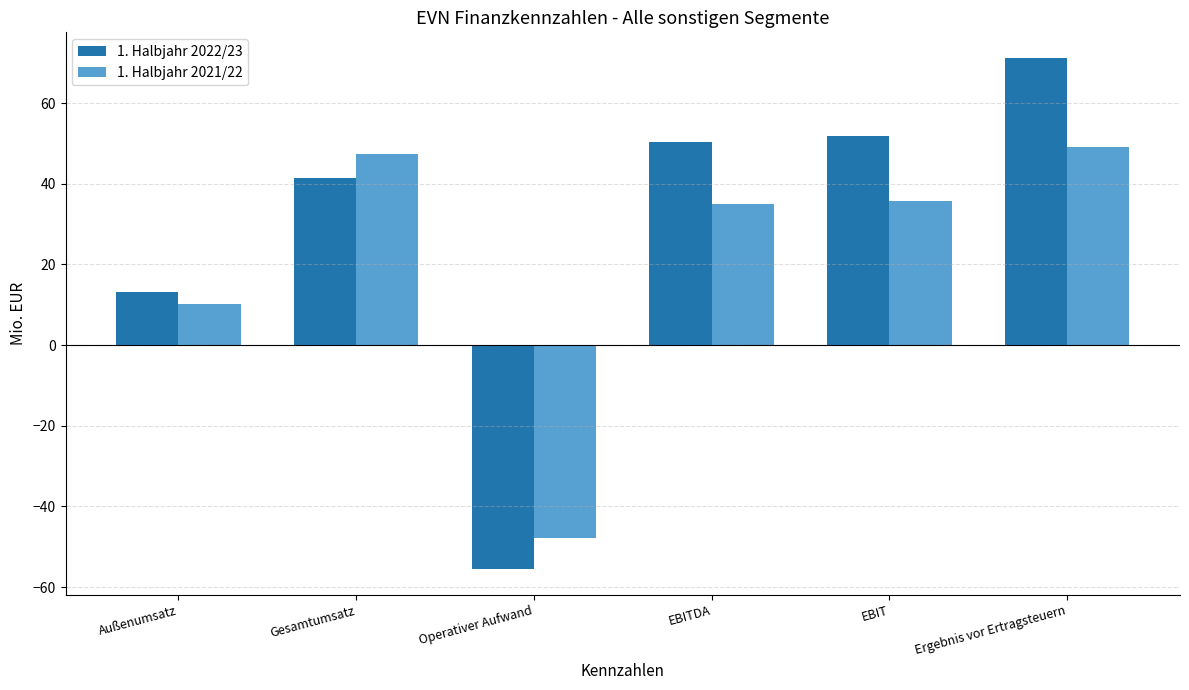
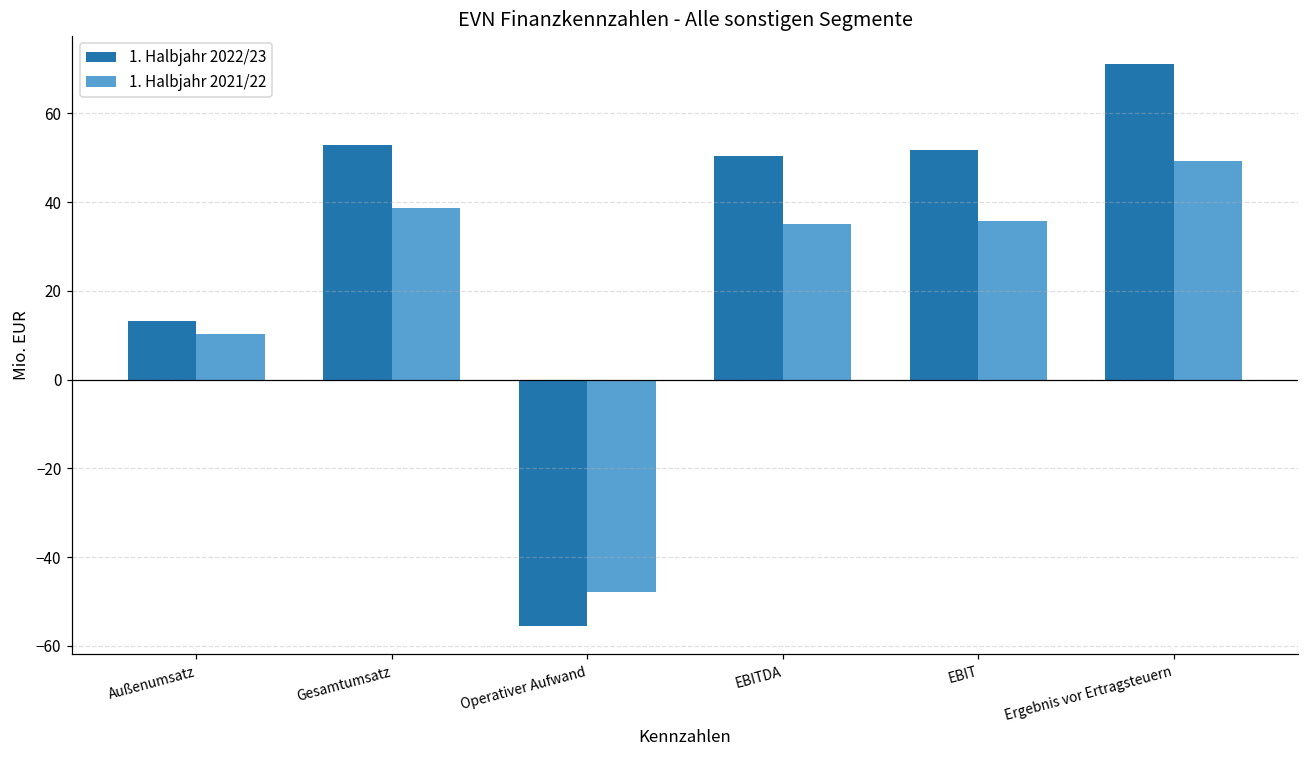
1. Halbjahr 2022/23, Gesamtumsatz: 41 -> 53
1. Halbjahr 2021/22, Gesamtumsatz: 47 -> 39
